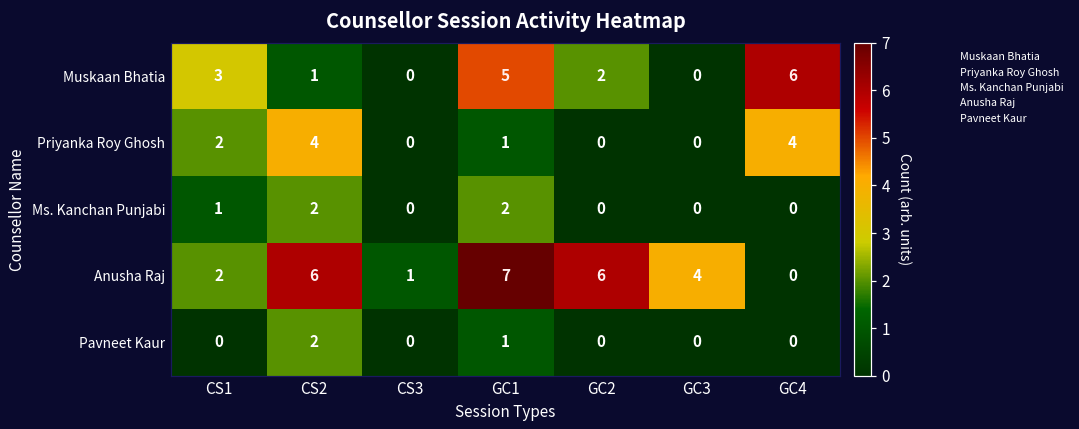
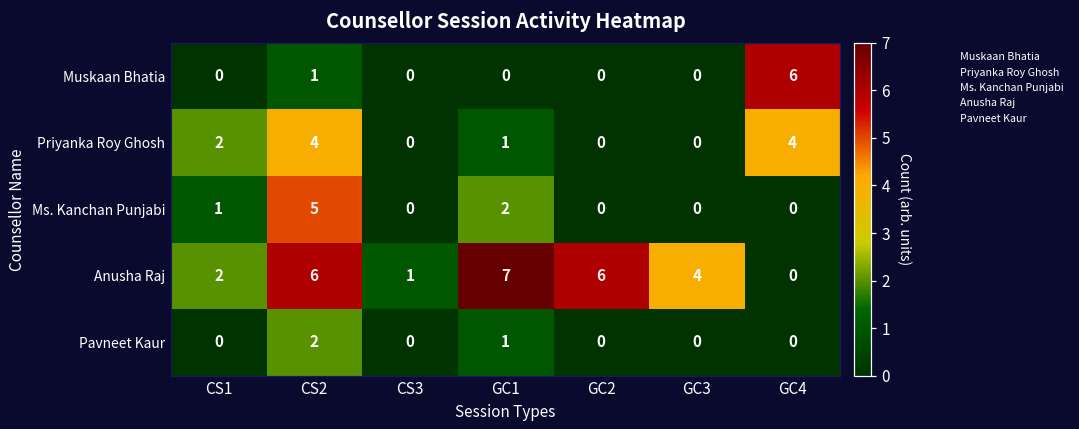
Muskaan Bhatia, CS1: 3 -> 0
Muskaan Bhatia, GC1: 5 -> 0
Muskaan Bhatia, GC2: 2 -> 0
Ms. Kanchan Punjabi, CS2: 2 -> 5
